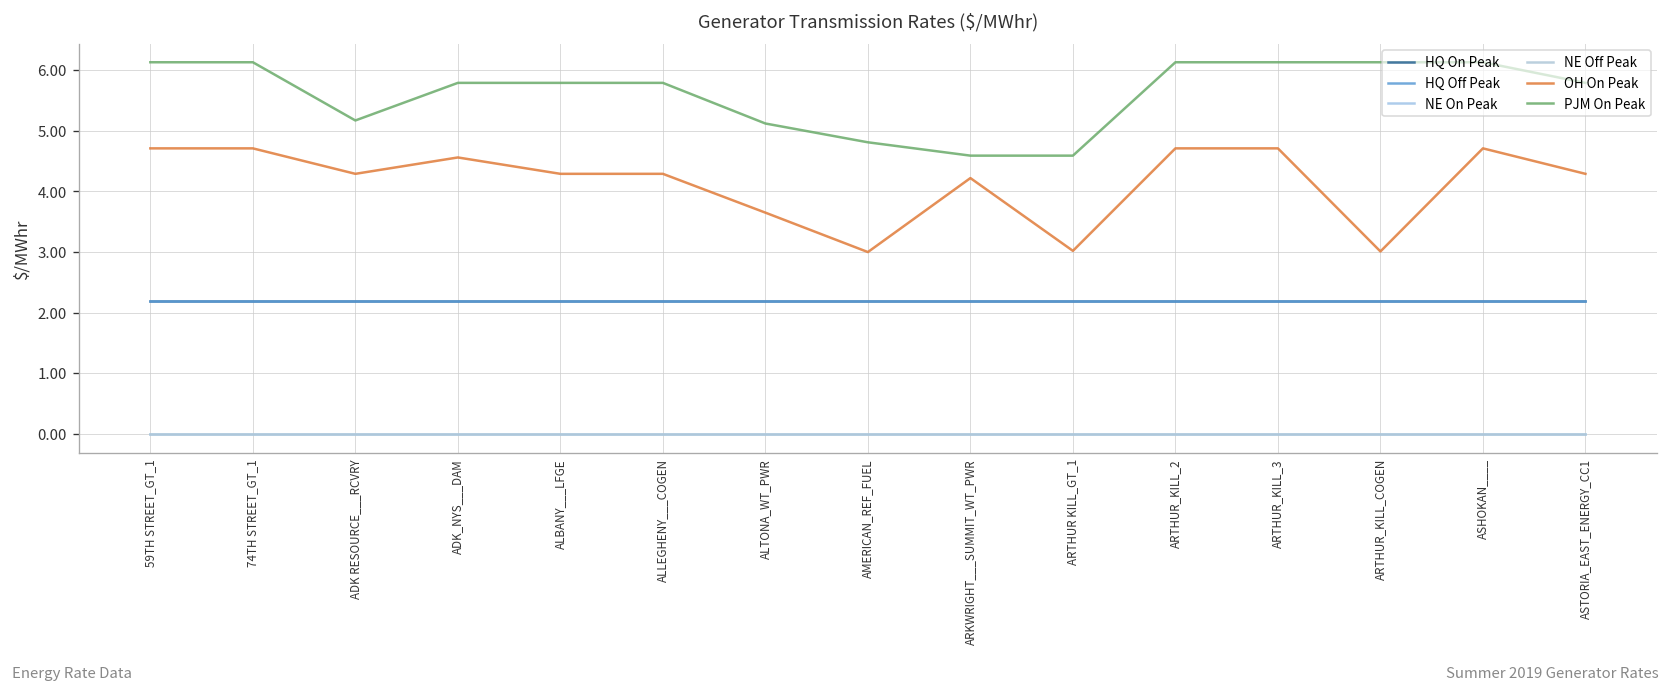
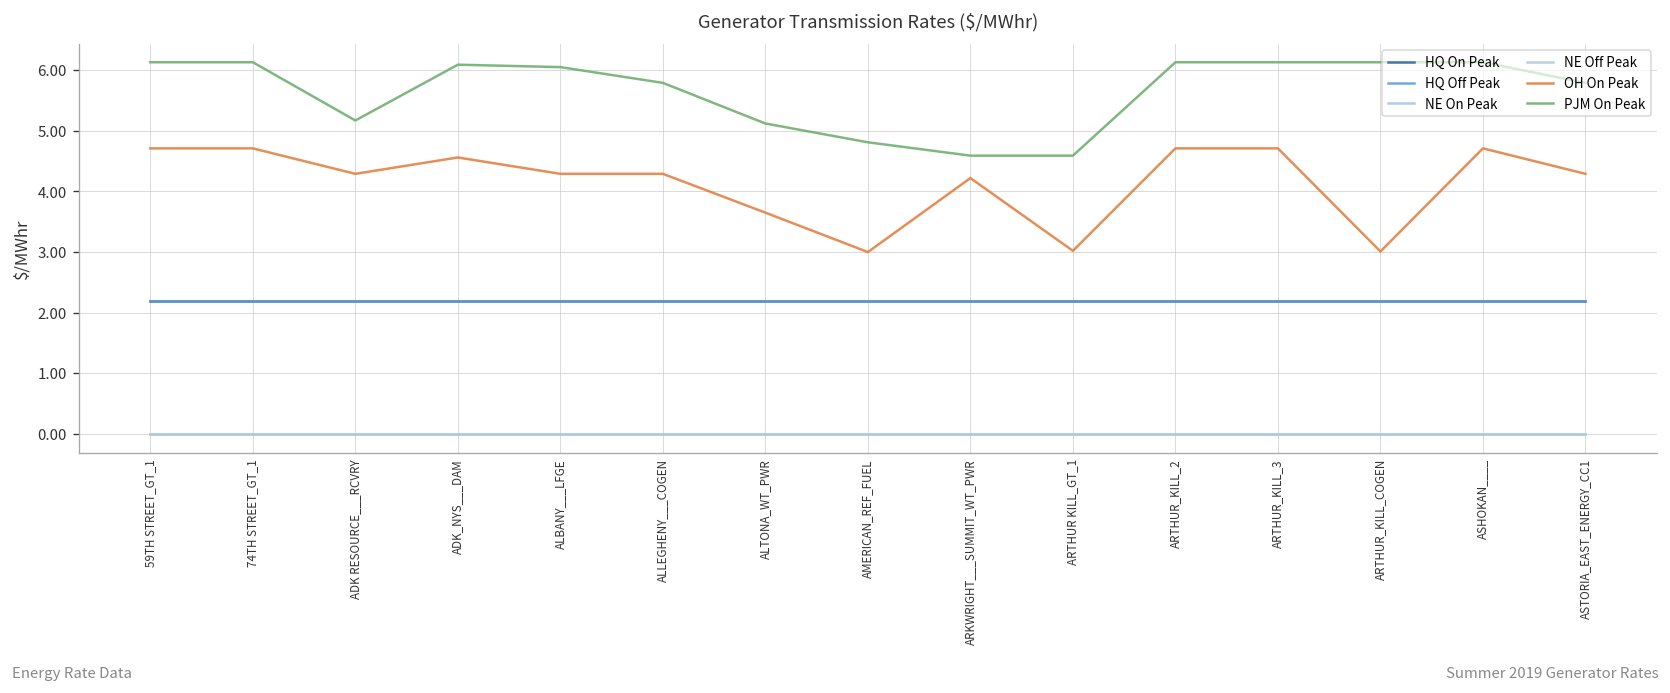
PJM On Peak, ADK_NYS___DAM: 5.8 -> 6.1
PJM On Peak, ALBANY___LFGE: 5.8 -> 6.1
